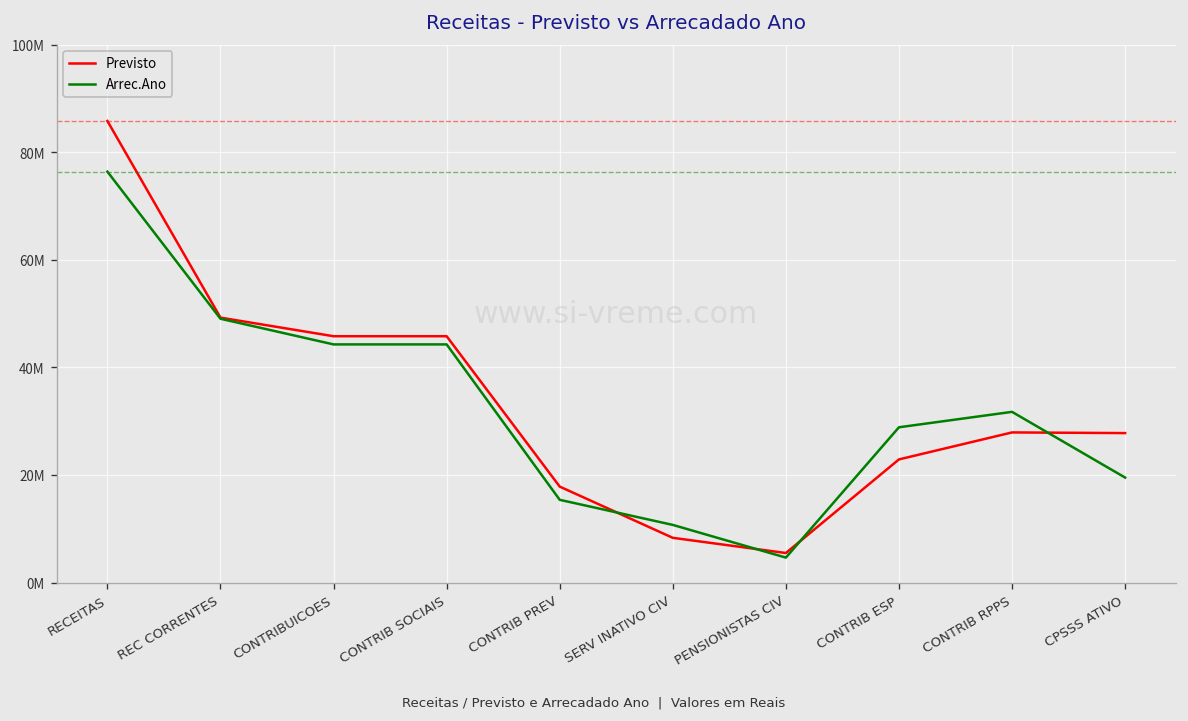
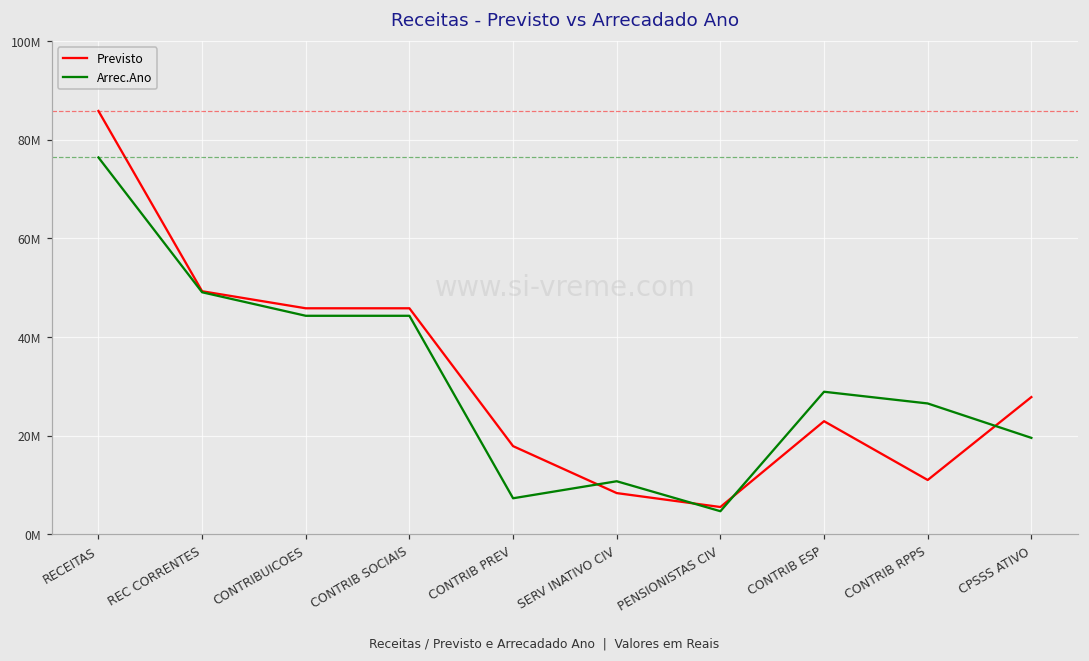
Arrec.Ano, CONTRIB PREV: 15000000 -> 7000000
Previsto, CONTRIB RPPS: 28000000 -> 11000000
Arrec.Ano, CONTRIB RPPS: 32000000 -> 27000000
